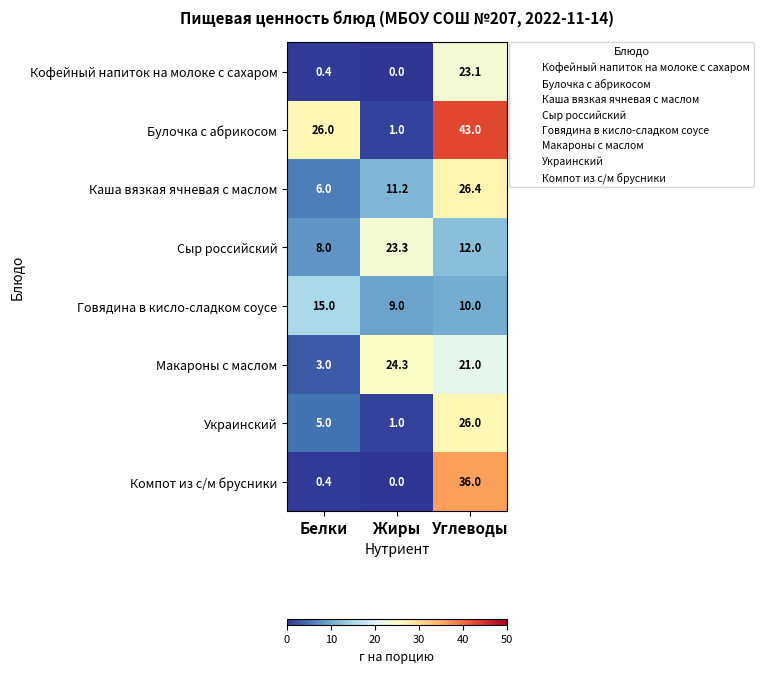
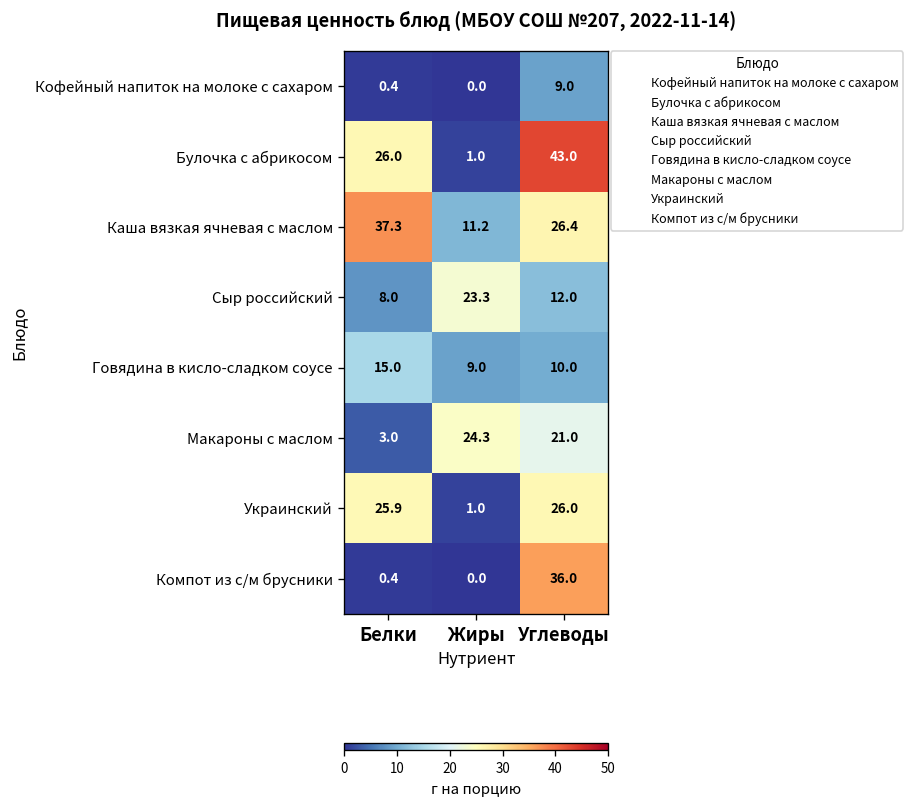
Кофейный напиток на молоке с сахаром, Углеводы: 23.1 -> 9.0
Каша вязкая ячневая с маслом, Белки: 6.0 -> 37.3
Украинский, Белки: 5.0 -> 25.9
